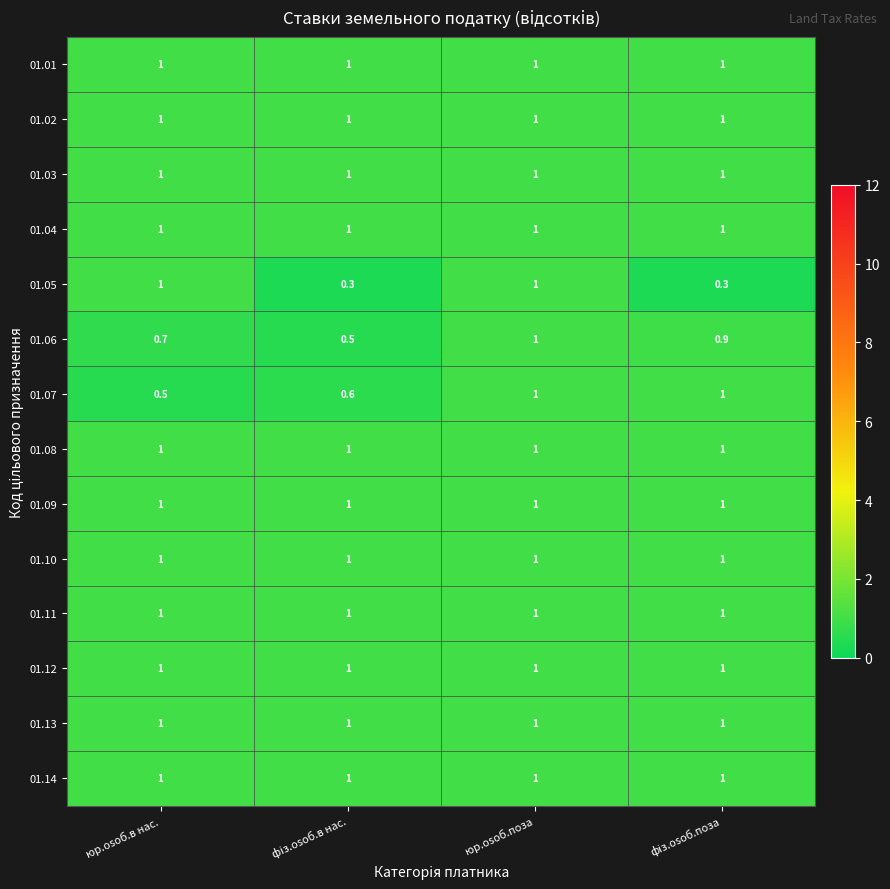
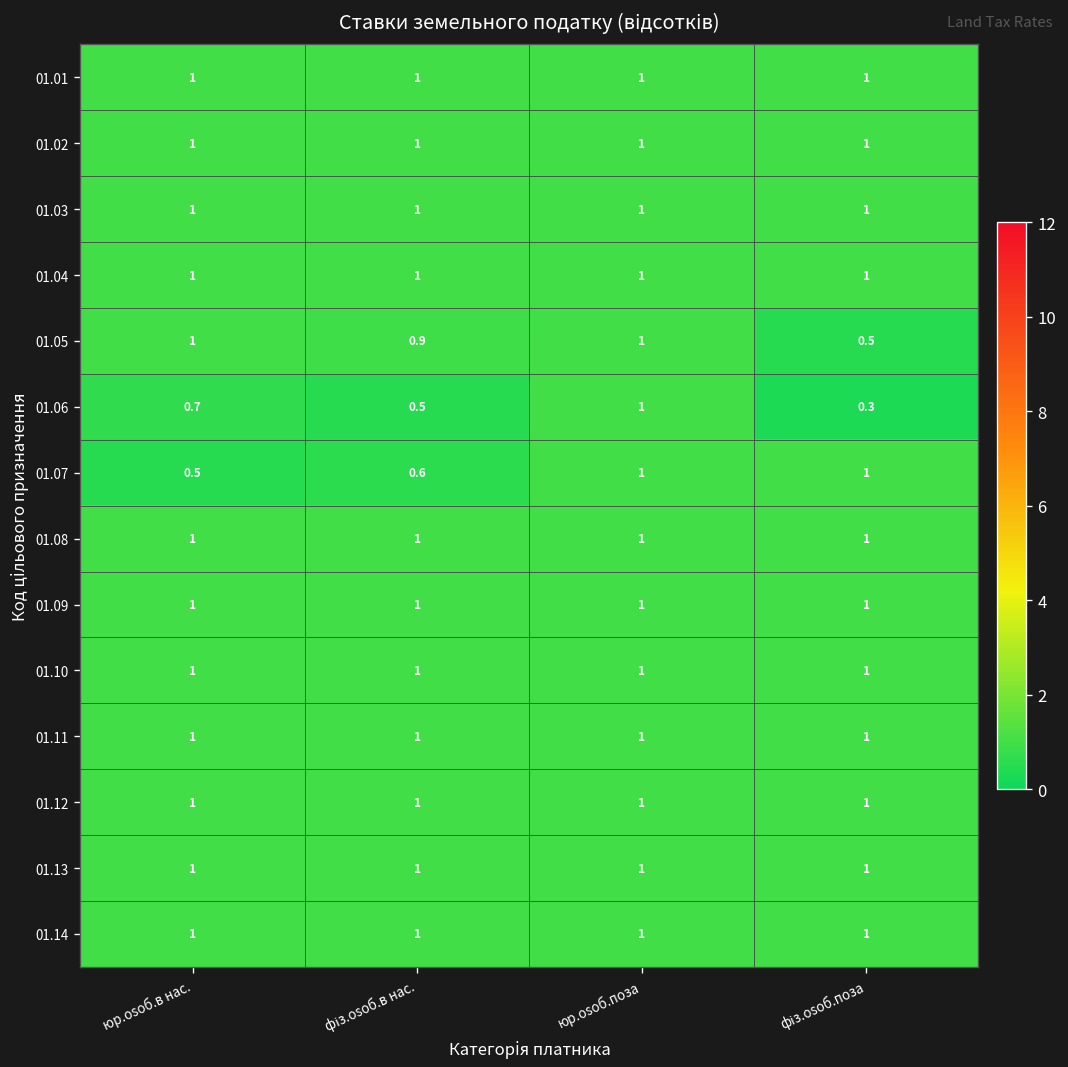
01.05, фіз.osоб.в нас.: 0.3 -> 0.9
01.05, фіз.osоб.поза: 0.3 -> 0.5
01.06, фіз.osоб.поза: 0.9 -> 0.3
